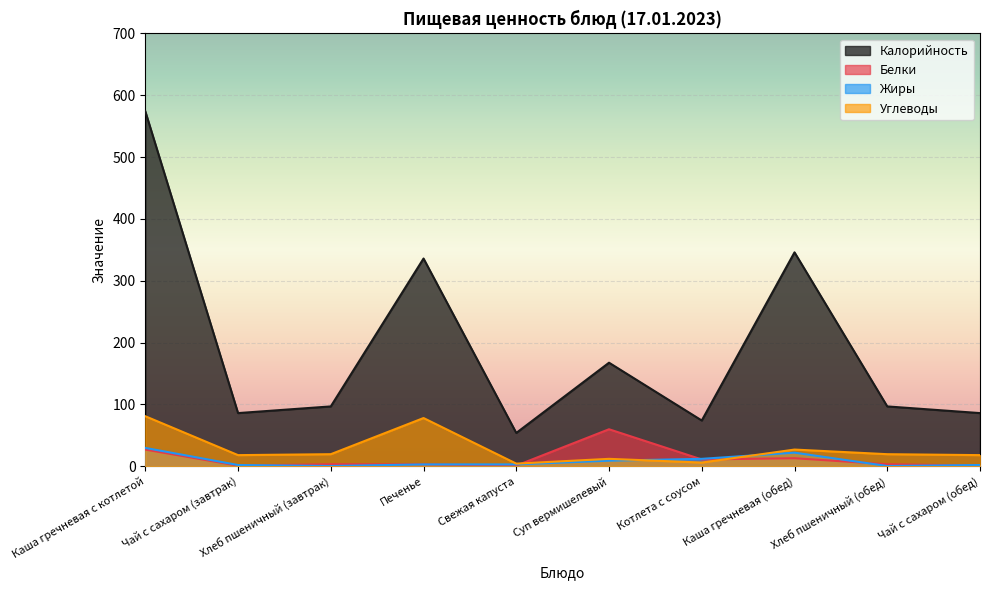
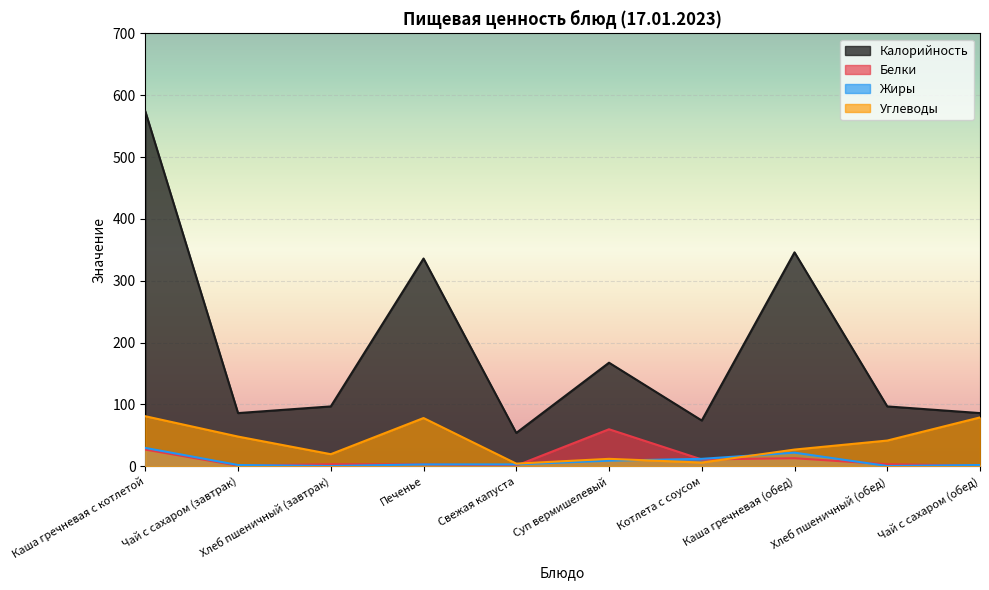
Углеводы, Чай с сахаром (завтрак): 20 -> 50
Углеводы, Хлеб пшеничный (обед): 20 -> 40
Углеводы, Чай с сахаром (обед): 20 -> 80
